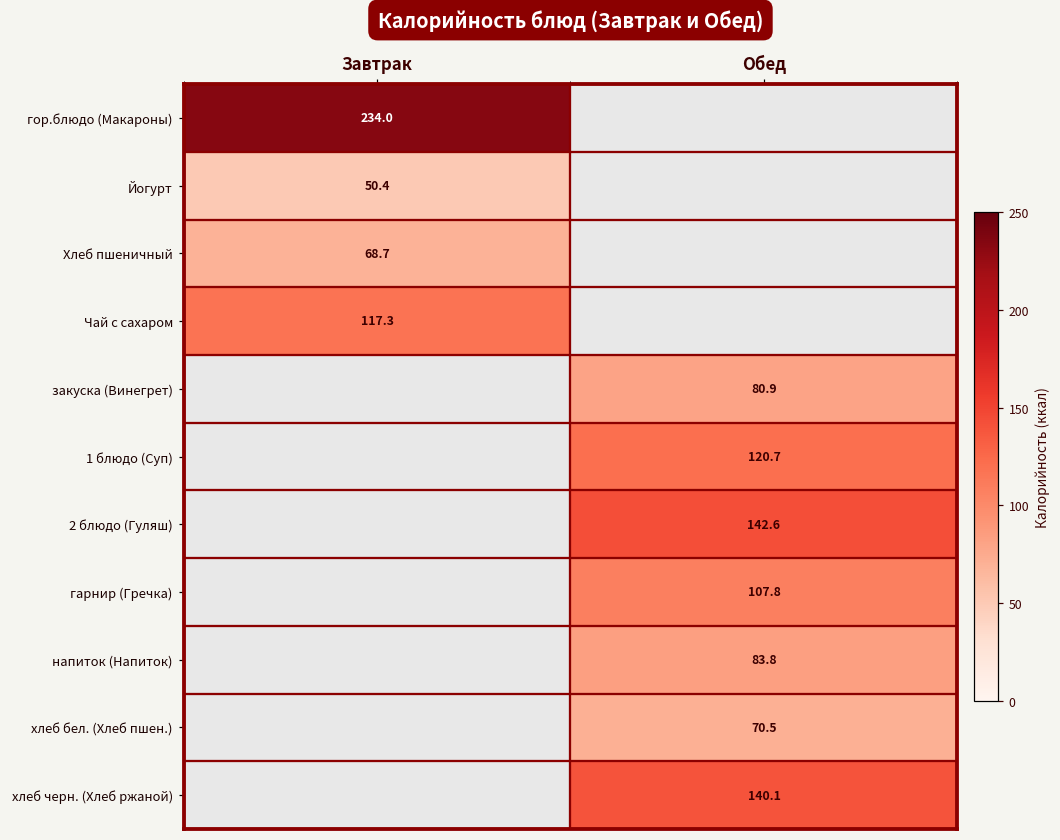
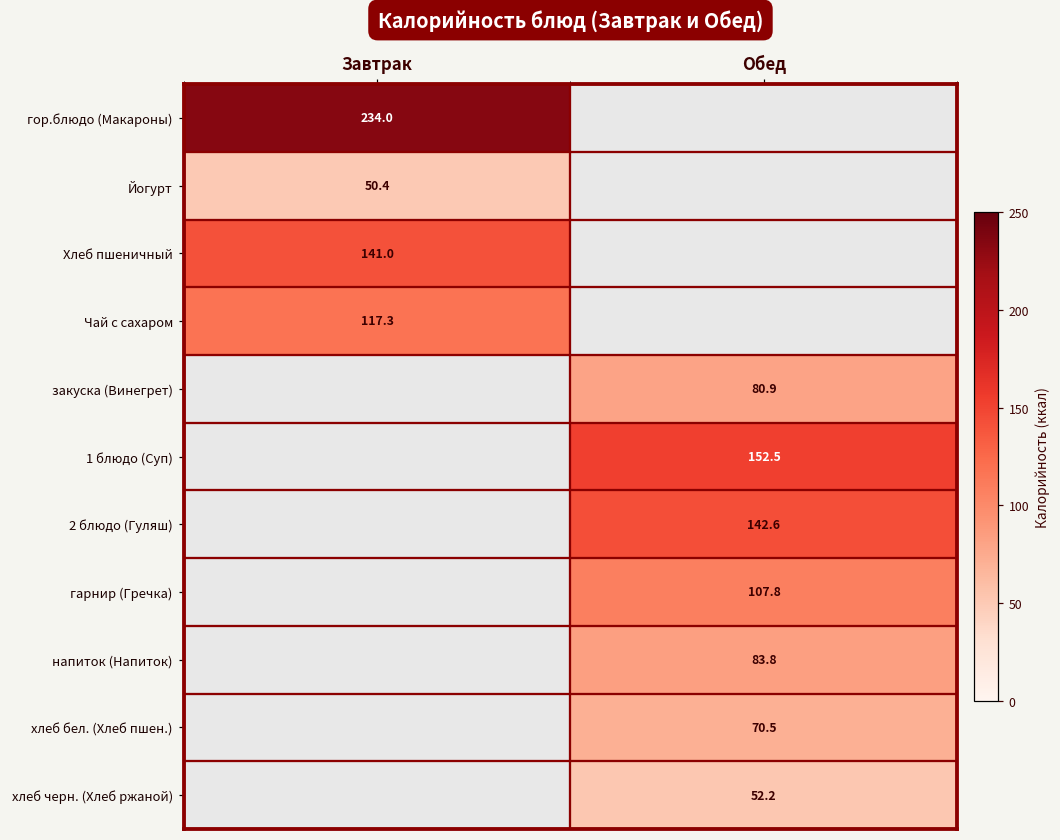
Хлеб пшеничный, Завтрак: 68.7 -> 141.0
1 блюдо (Суп), Обед: 120.7 -> 152.5
хлеб черн. (Хлеб ржаной), Обед: 140.1 -> 52.2
